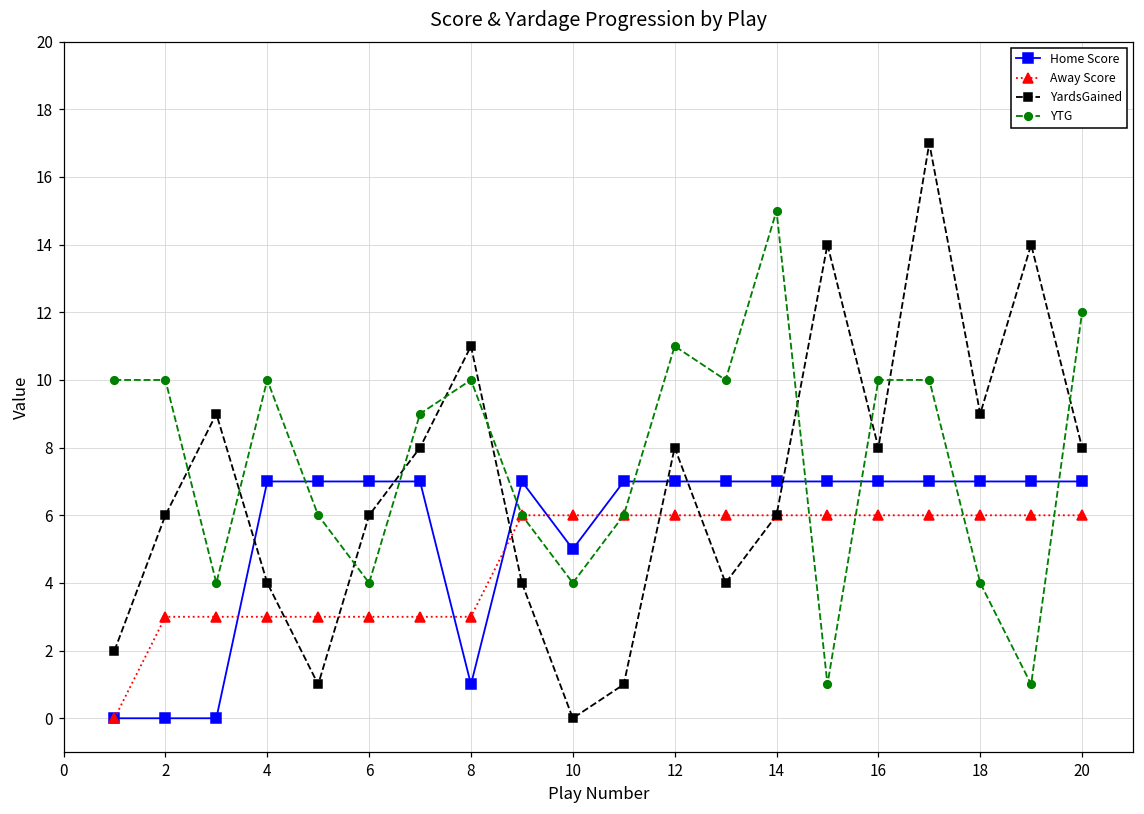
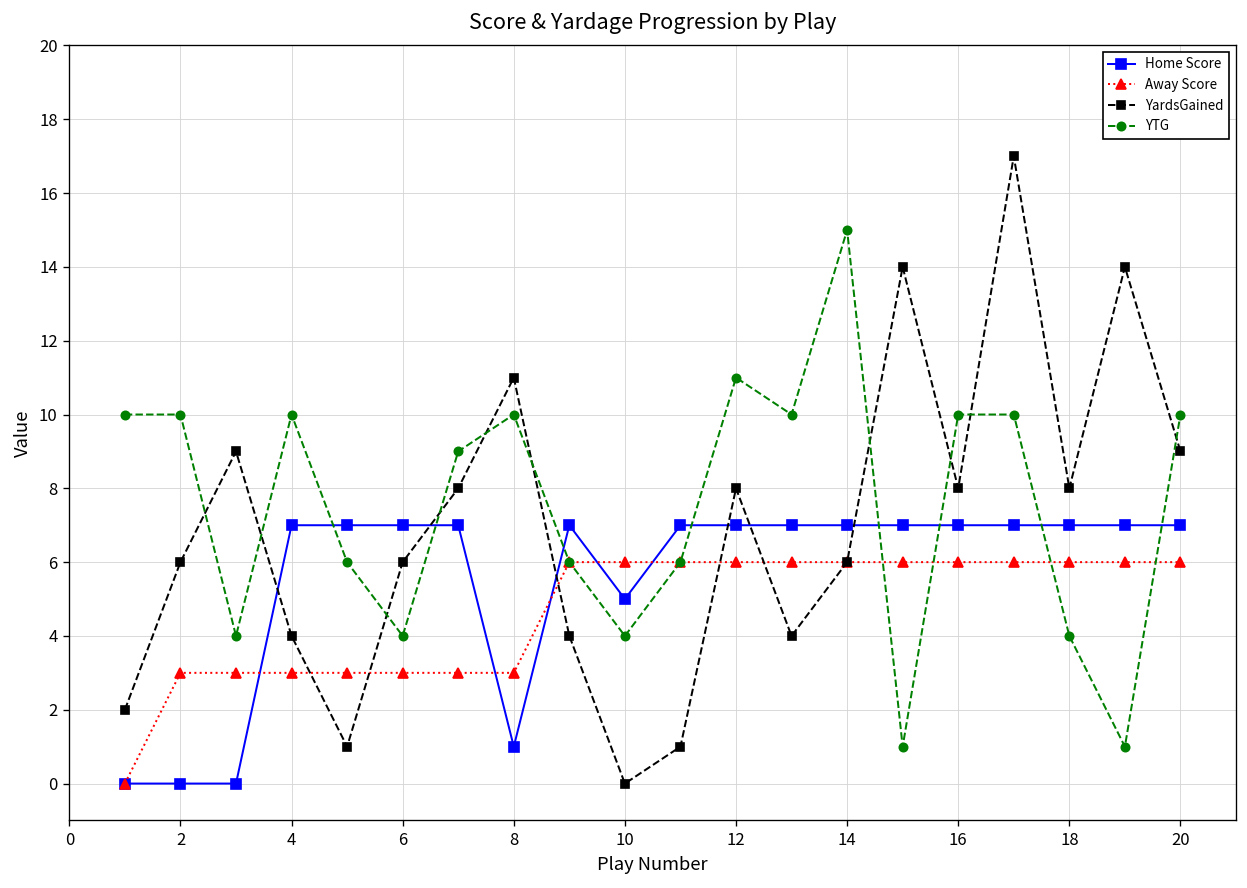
YardsGained, 18: 9 -> 8
YardsGained, 20: 8 -> 9
YTG, 20: 12 -> 10
